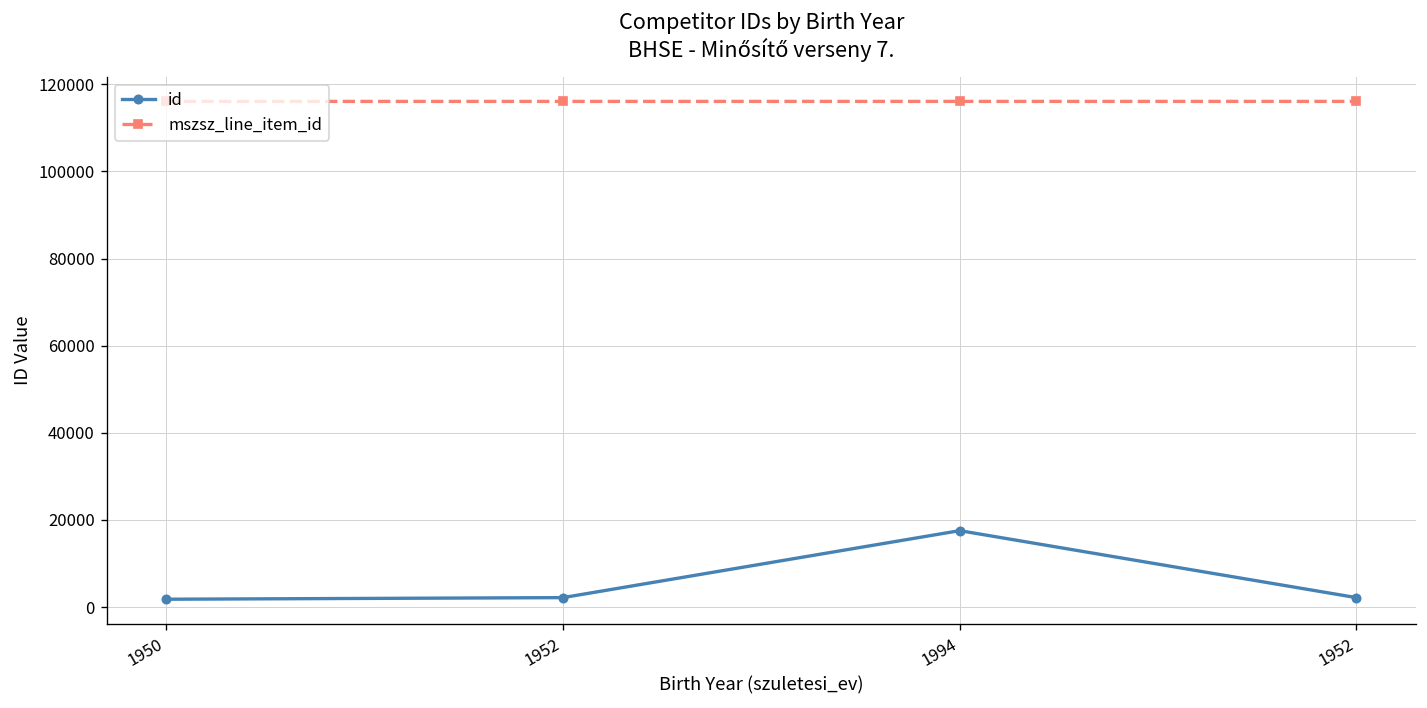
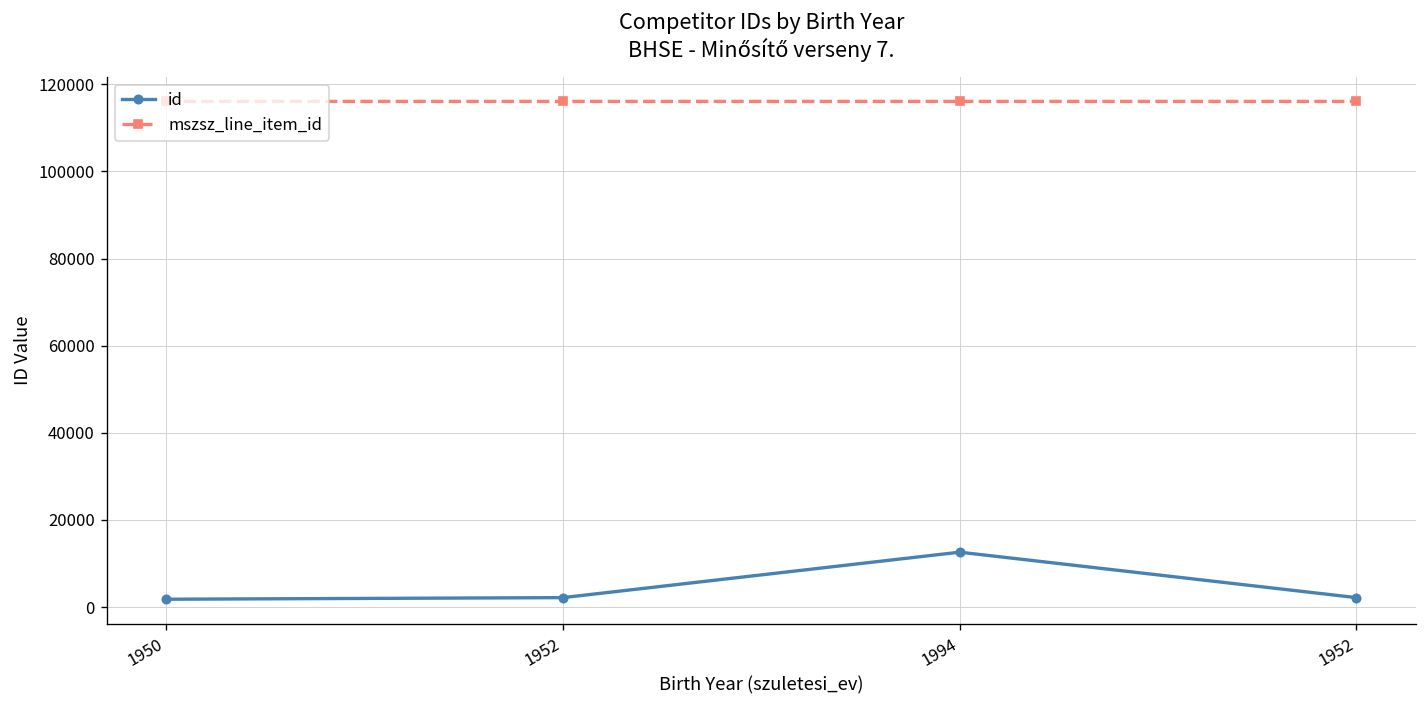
id, 1994: 18000 -> 13000
